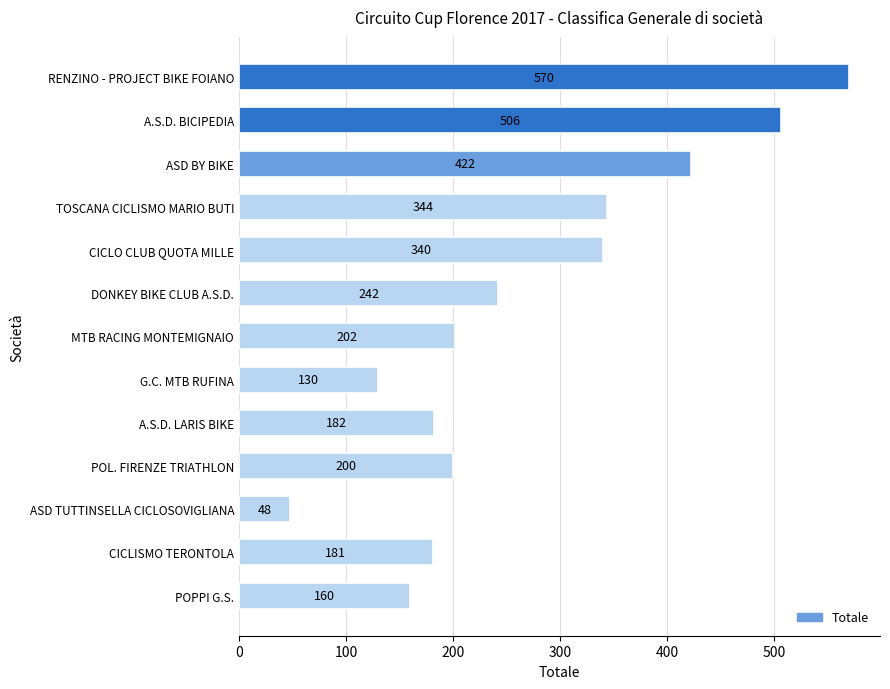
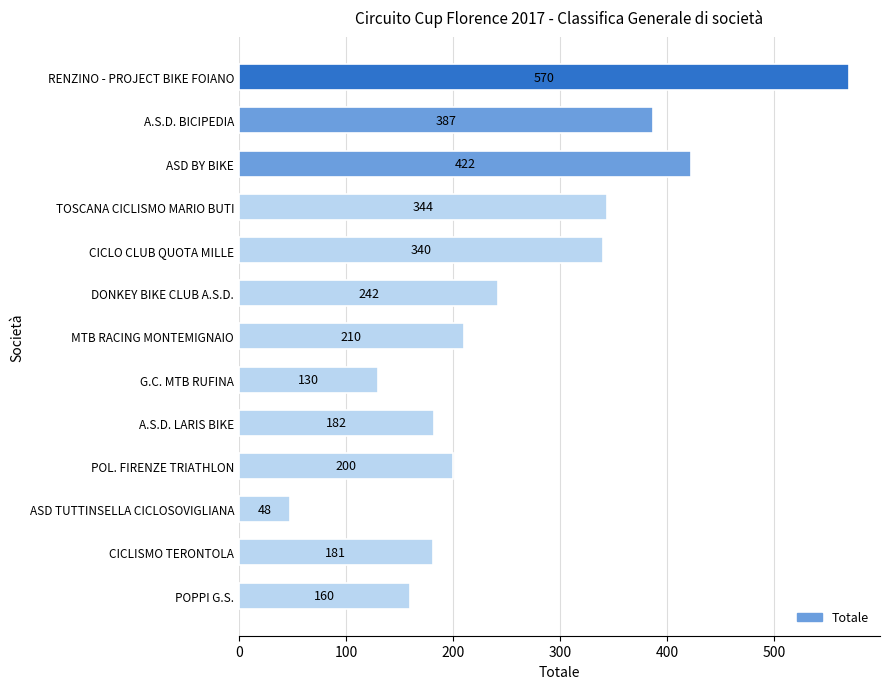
A.S.D. BICIPEDIA: 506 -> 387
MTB RACING MONTEMIGNAIO: 202 -> 210
